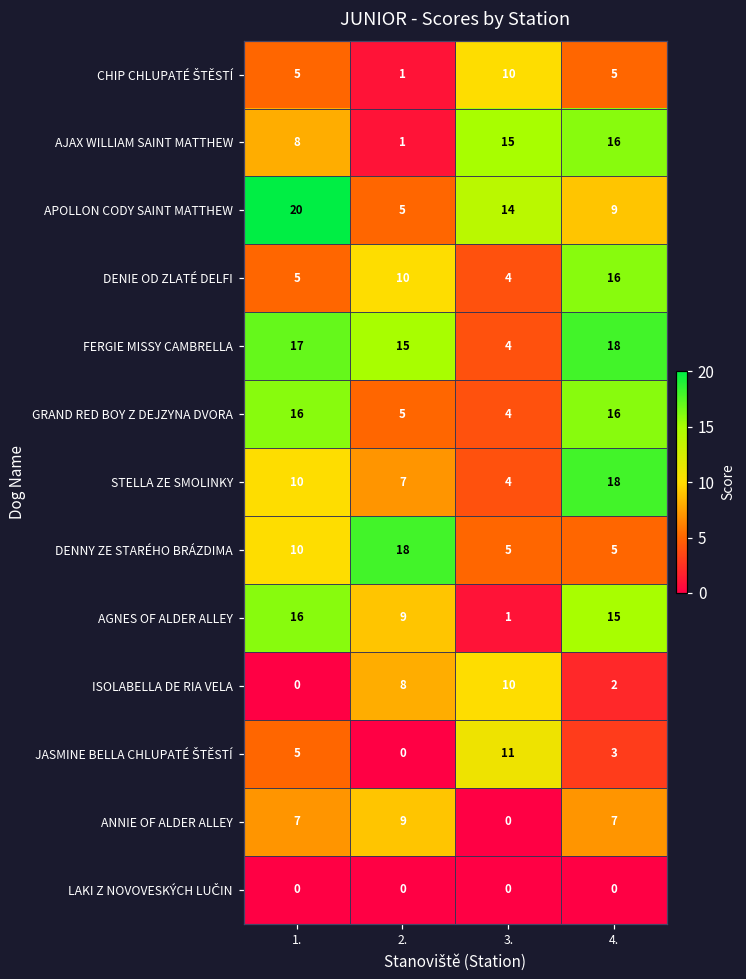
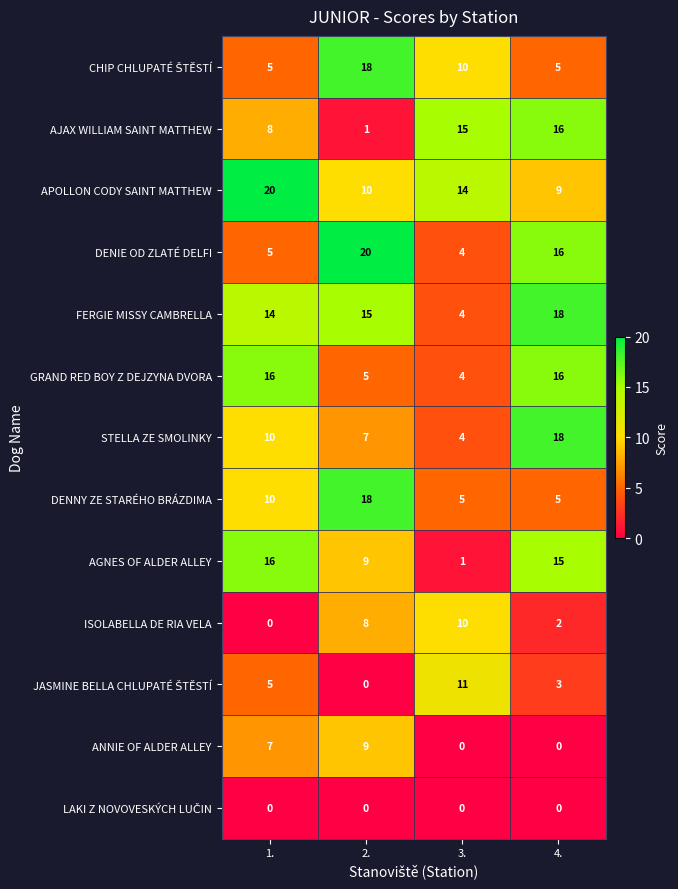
CHIP CHLUPATÉ ŠTĚSTÍ, 2.: 1 -> 18
APOLLON CODY SAINT MATTHEW, 2.: 5 -> 10
DENIE OD ZLATÉ DELFI, 2.: 10 -> 20
FERGIE MISSY CAMBRELLA, 1.: 17 -> 14
ANNIE OF ALDER ALLEY, 4.: 7 -> 0
